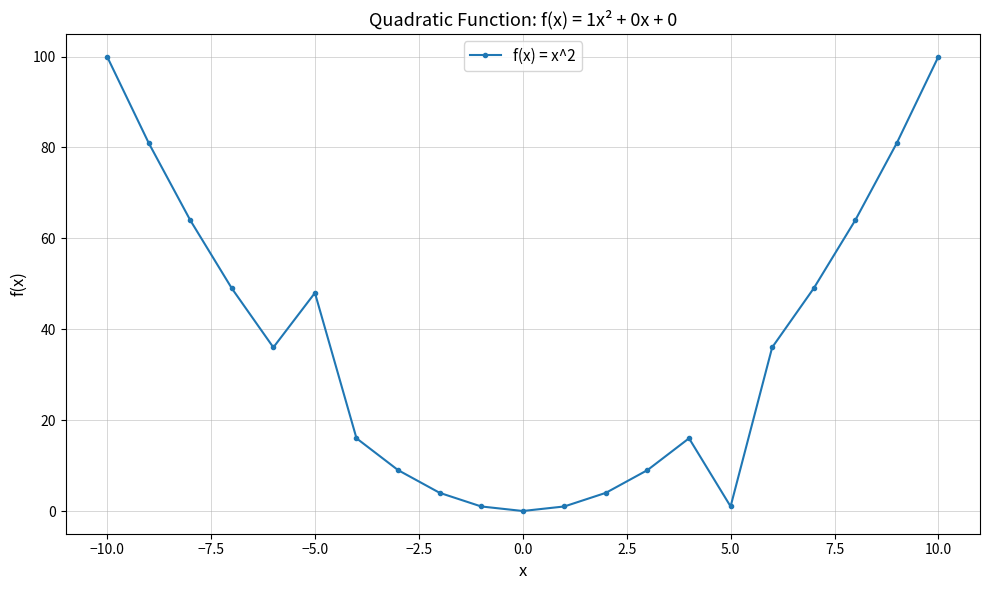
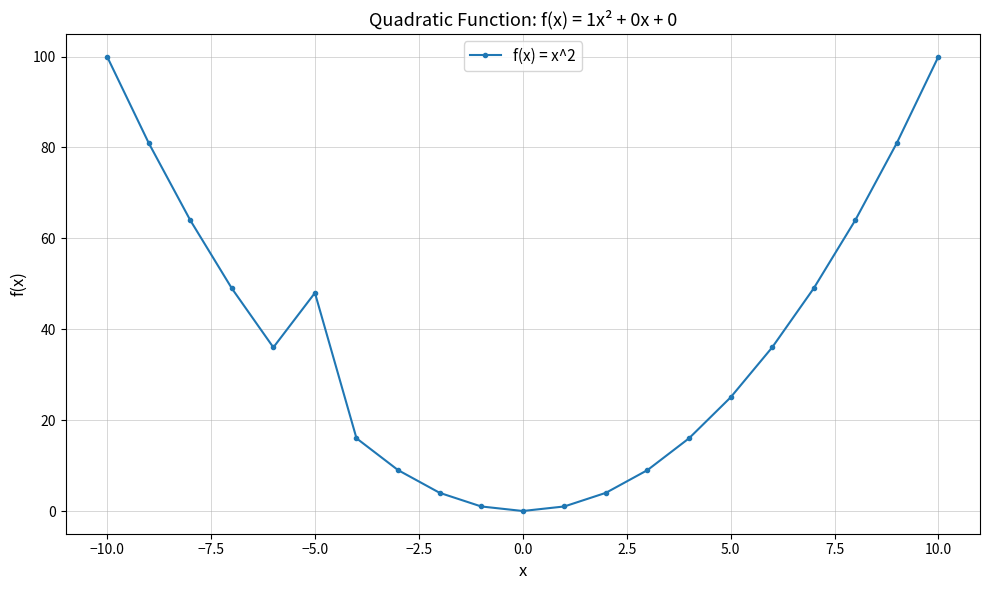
5.0: 1 -> 25
